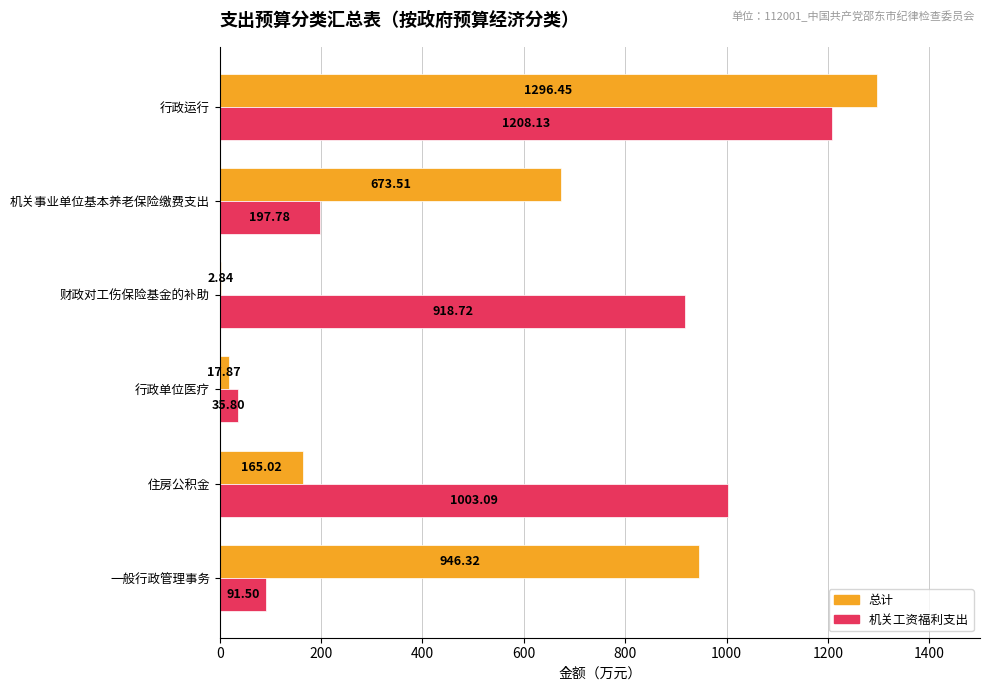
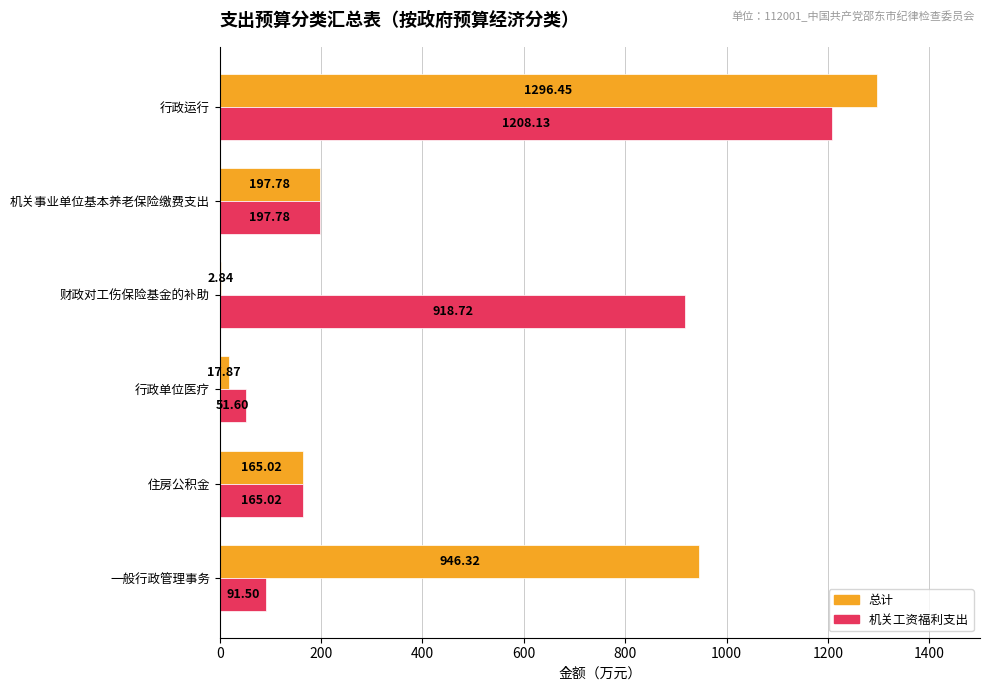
总计, 机关事业单位基本养老保险缴费支出: 673.51 -> 197.78
机关工资福利支出, 行政单位医疗: 35.80 -> 51.60
机关工资福利支出, 住房公积金: 1003.09 -> 165.02
